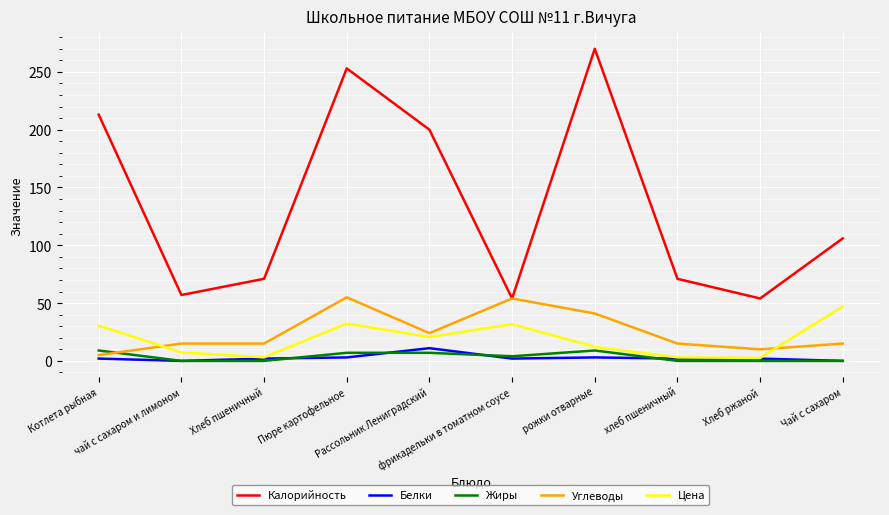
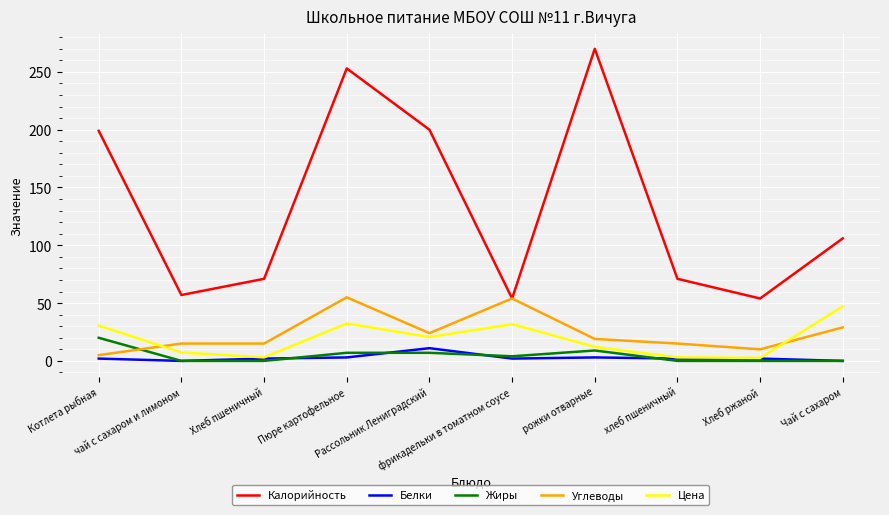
Калорийность, Котлета рыбная: 213 -> 199
Жиры, Котлета рыбная: 9 -> 20
Углеводы, рожки отварные: 41 -> 19
Углеводы, Чай с сахаром: 15 -> 29
